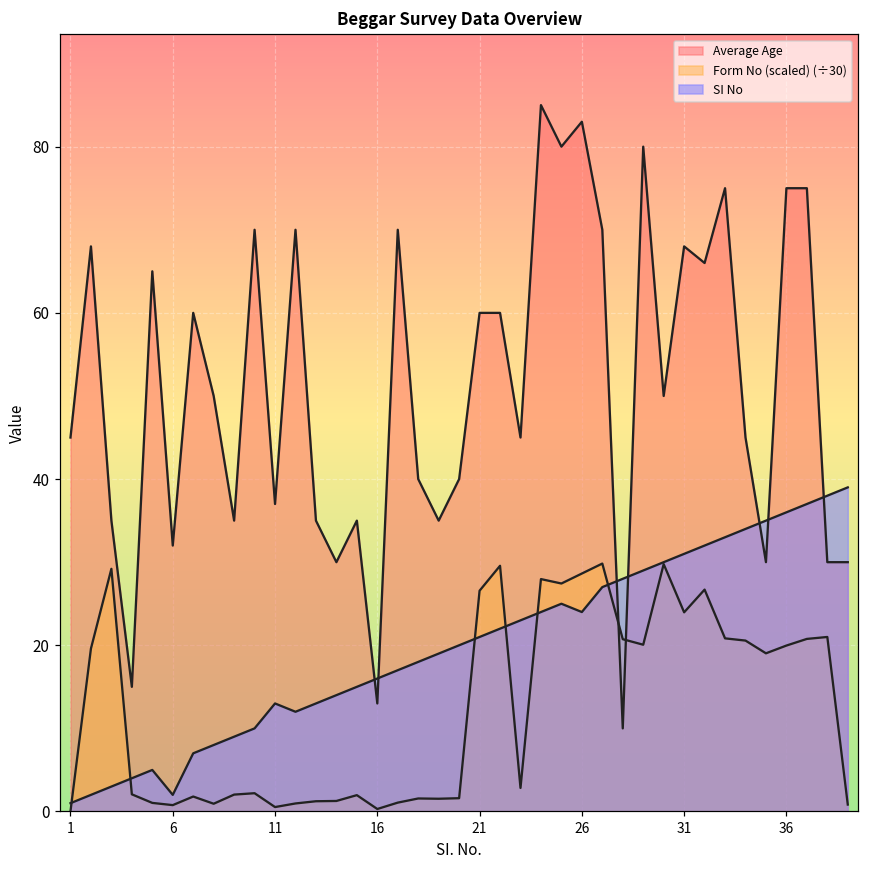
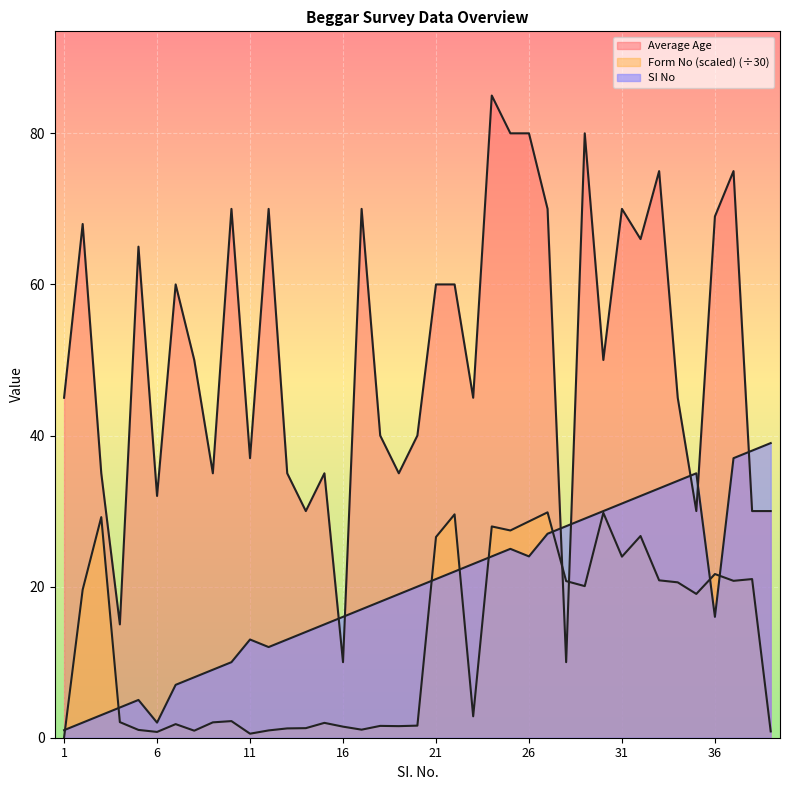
Average Age, 16: 13 -> 10
Form No (scaled) (÷30), 16: 0 -> 1
Average Age, 26: 83 -> 80
Average Age, 31: 68 -> 70
Average Age, 36: 75 -> 69
Form No (scaled) (÷30), 36: 20 -> 22
SI No, 36: 36 -> 16
